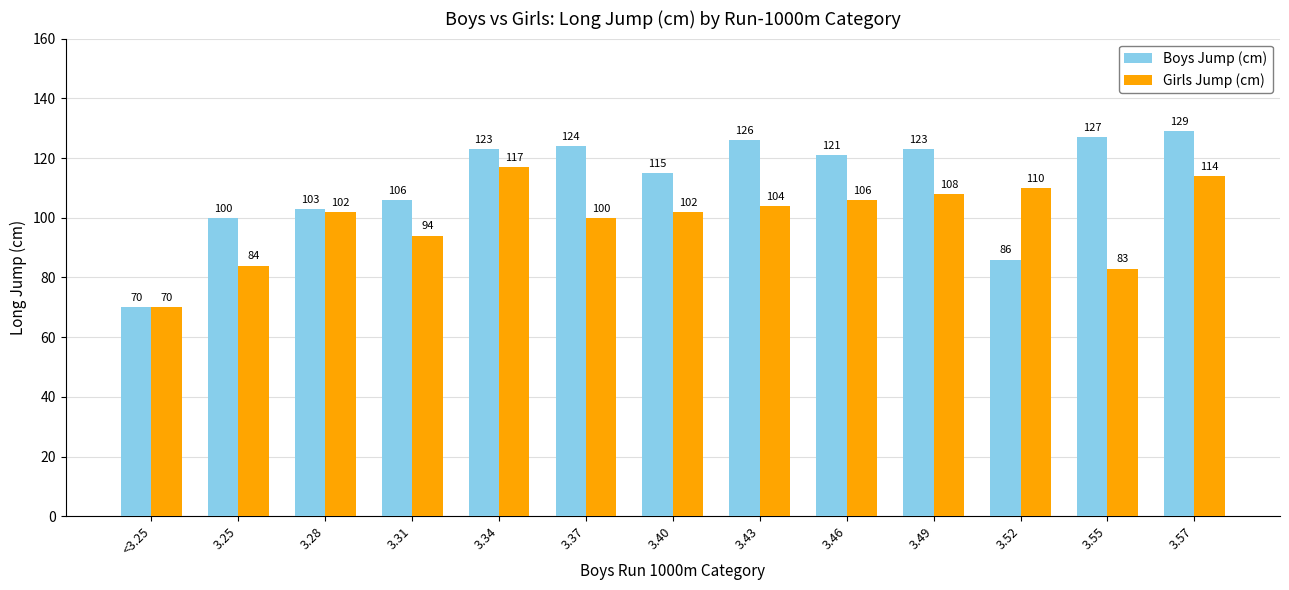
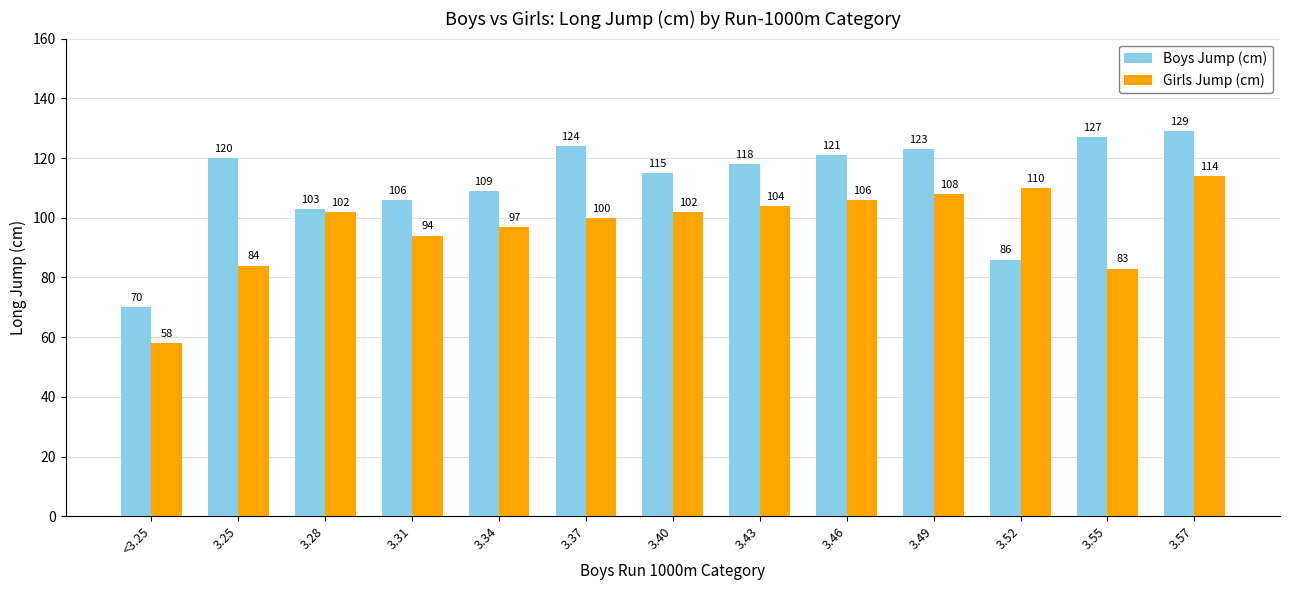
Girls Jump (cm), <3.25: 70 -> 58
Boys Jump (cm), 3.25: 100 -> 120
Boys Jump (cm), 3.34: 123 -> 109
Girls Jump (cm), 3.34: 117 -> 97
Boys Jump (cm), 3.43: 126 -> 118
